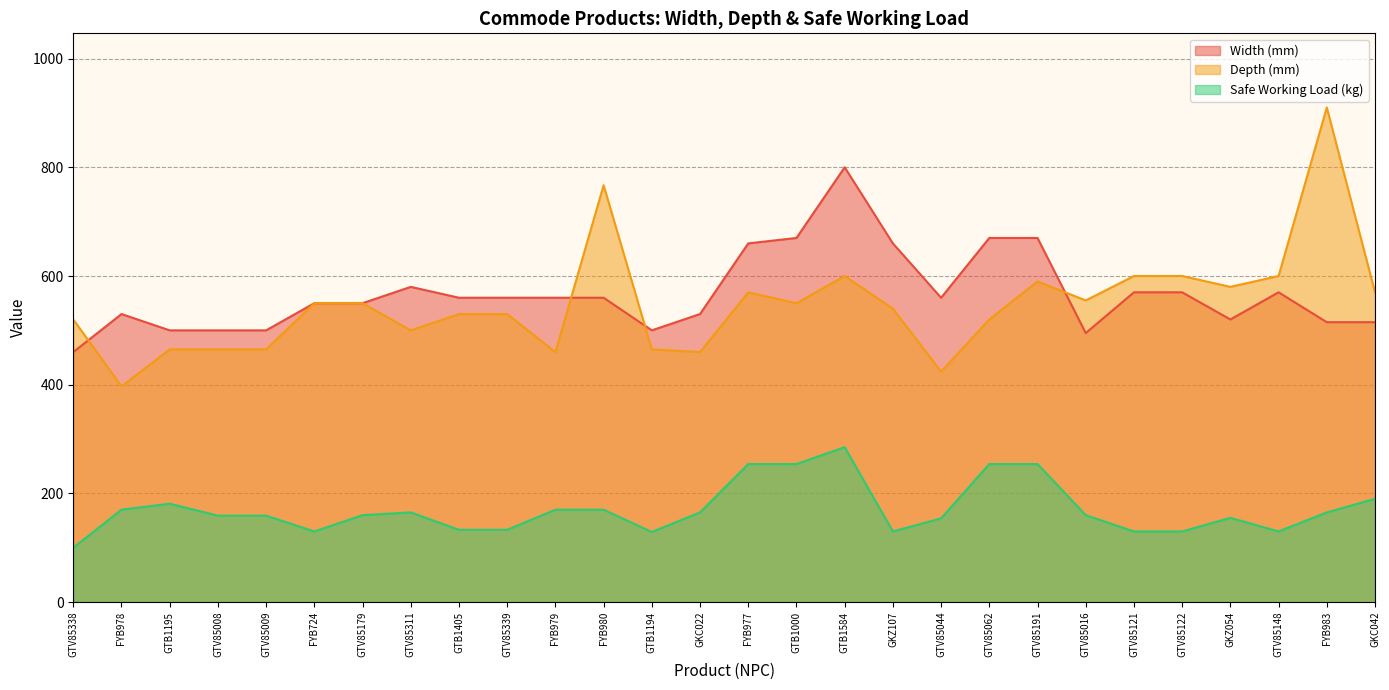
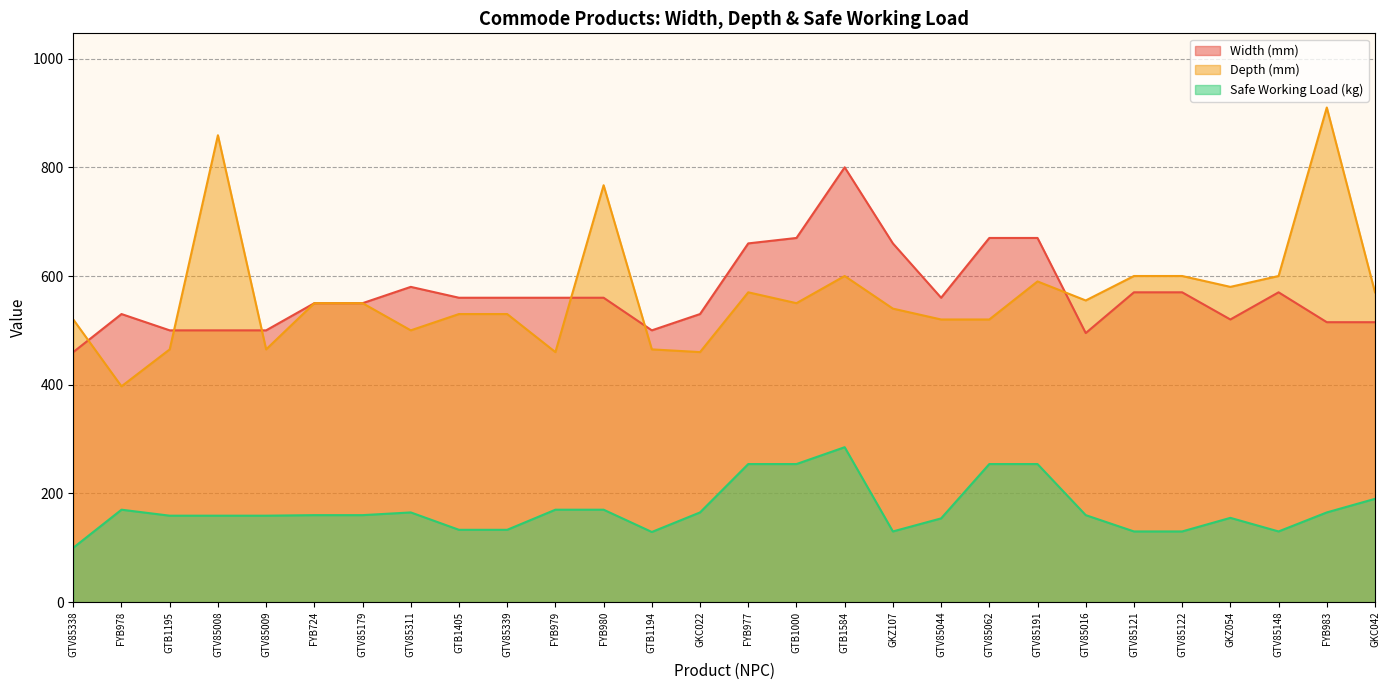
Safe Working Load (kg), GTB1195: 180 -> 160
Depth (mm), GTV85008: 470 -> 860
Safe Working Load (kg), FYB724: 130 -> 160
Depth (mm), GTV85044: 420 -> 520
